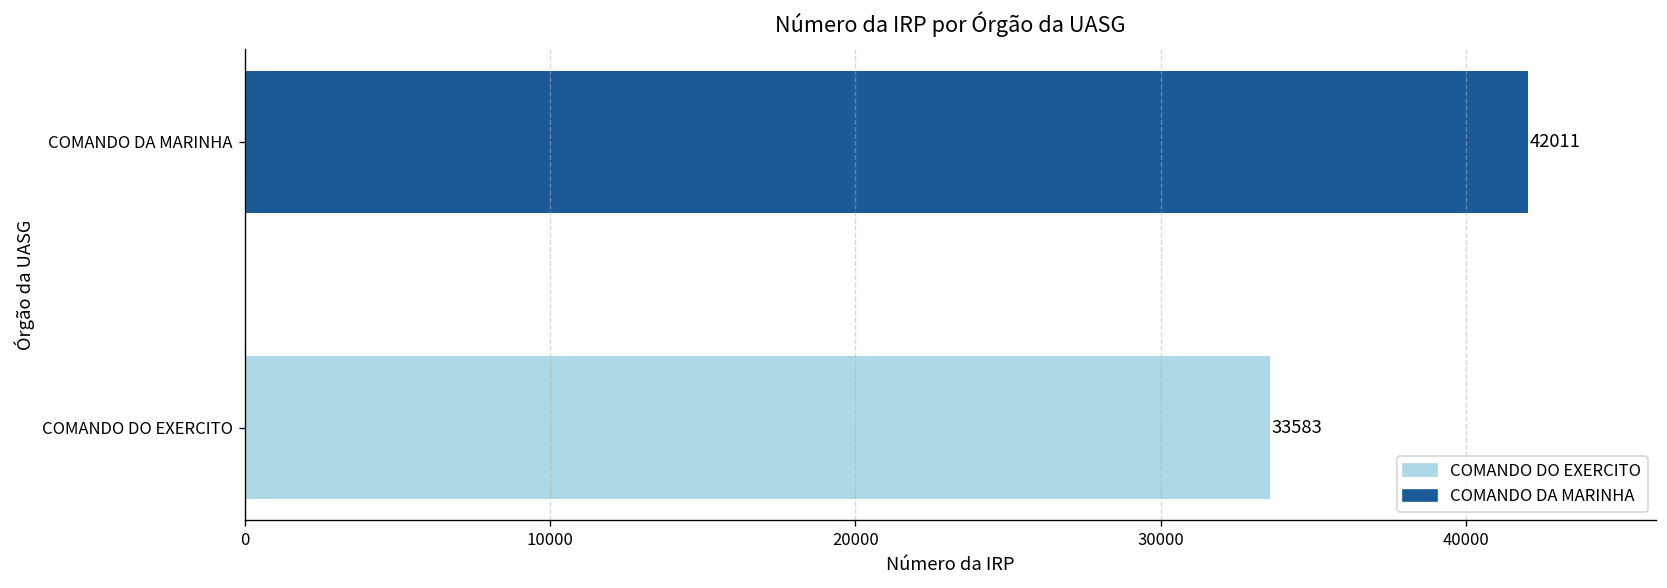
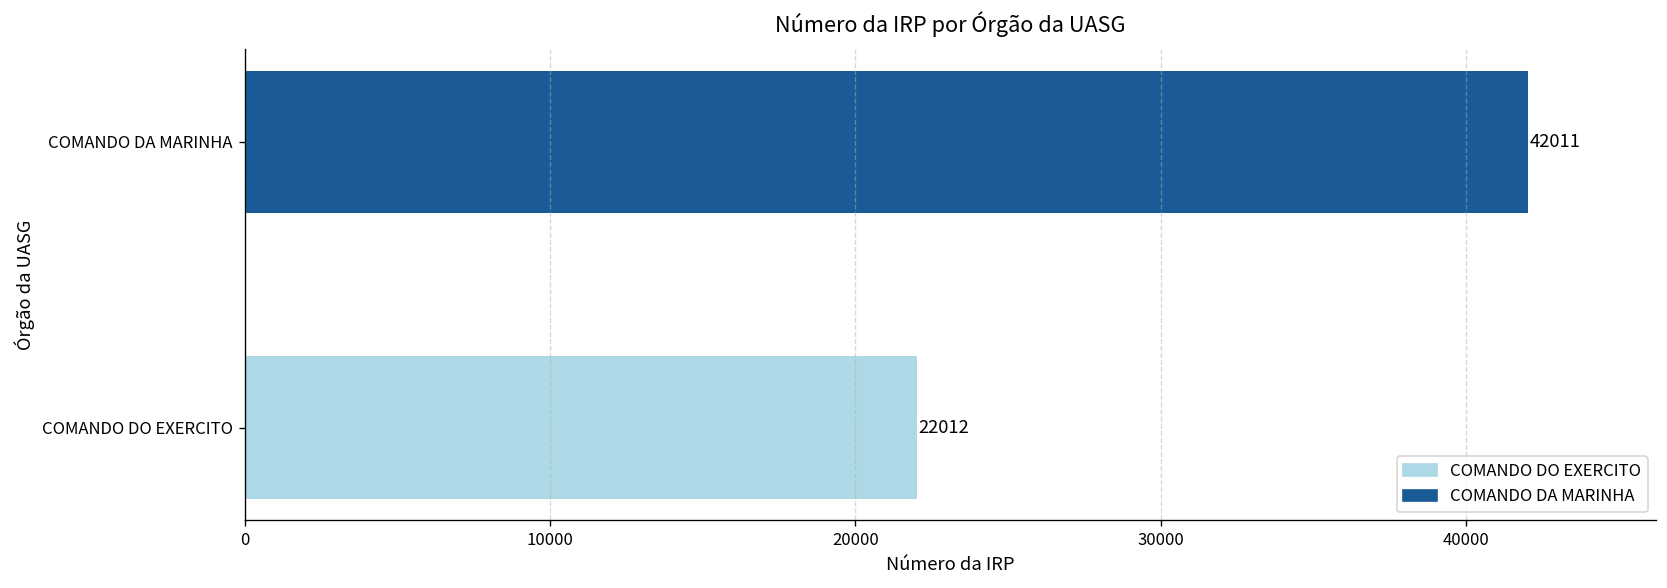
COMANDO DO EXERCITO: 33583 -> 22012
